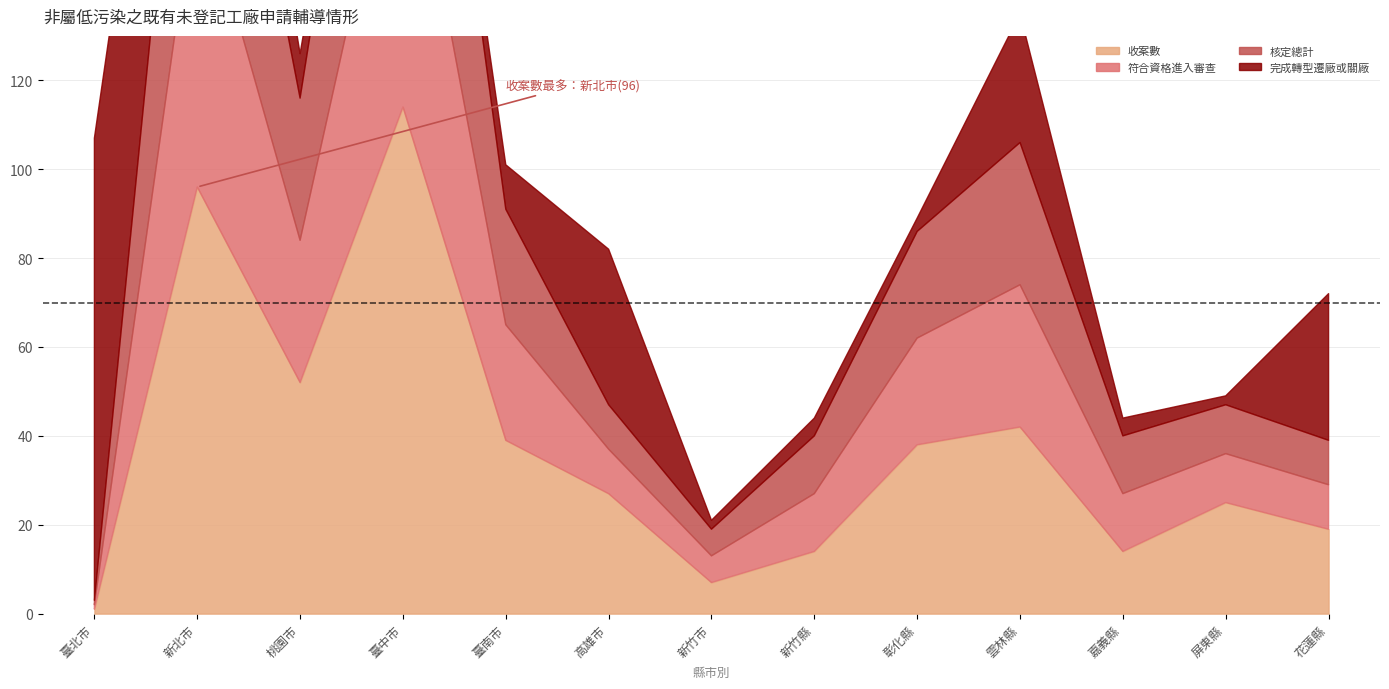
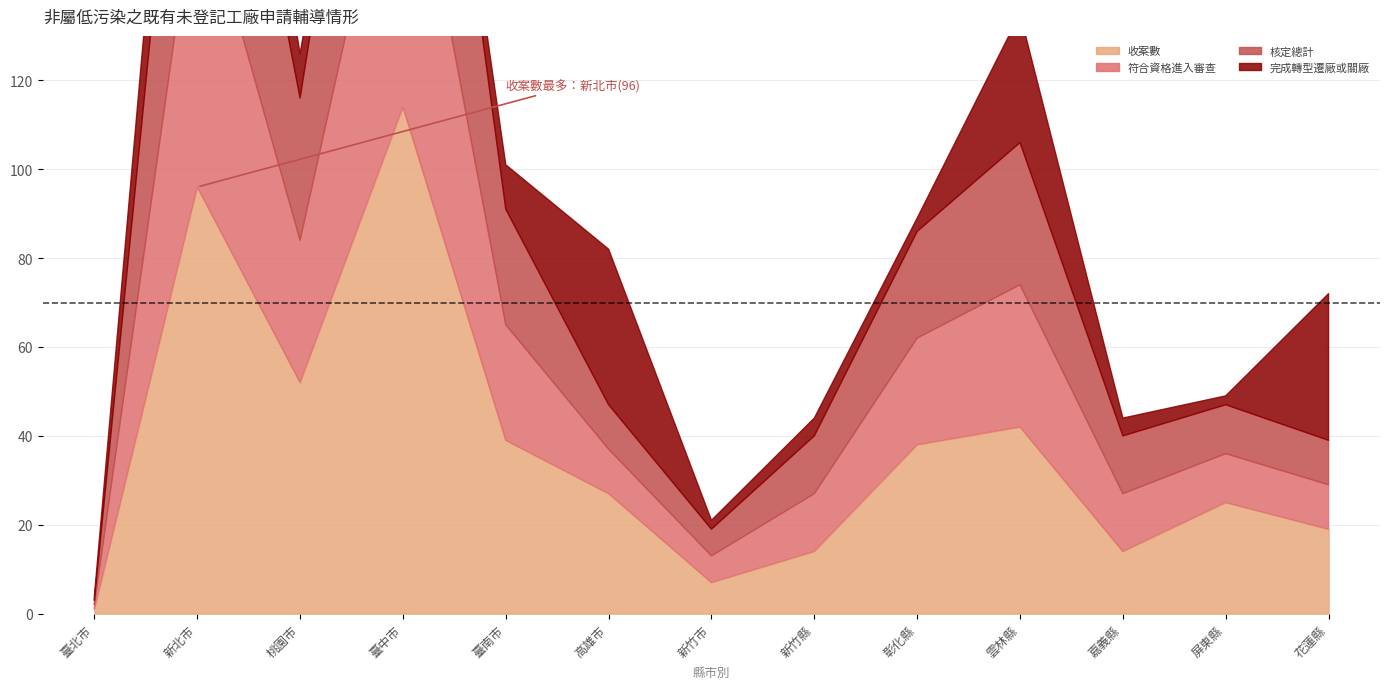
完成轉型遷廠或關廠, 臺北市: 104 -> 1
